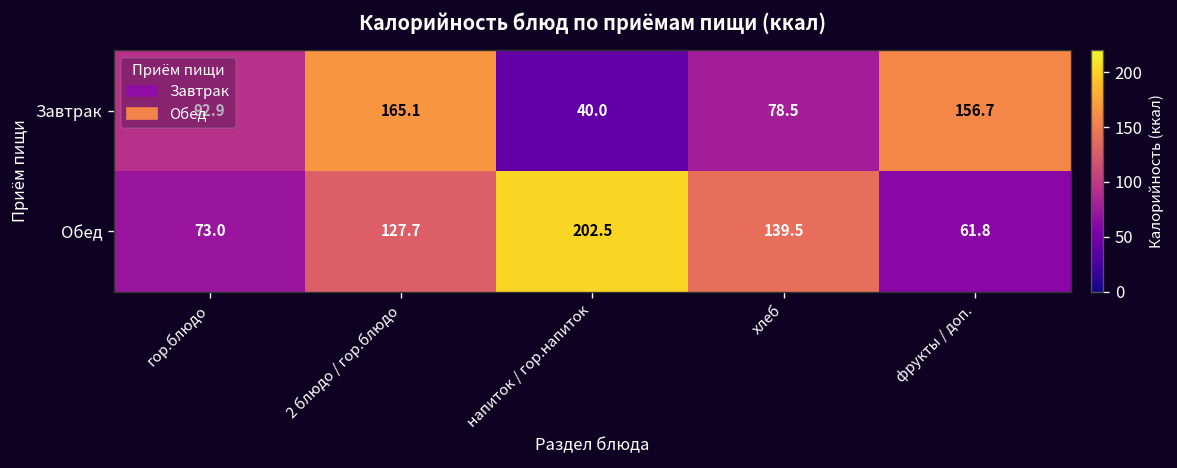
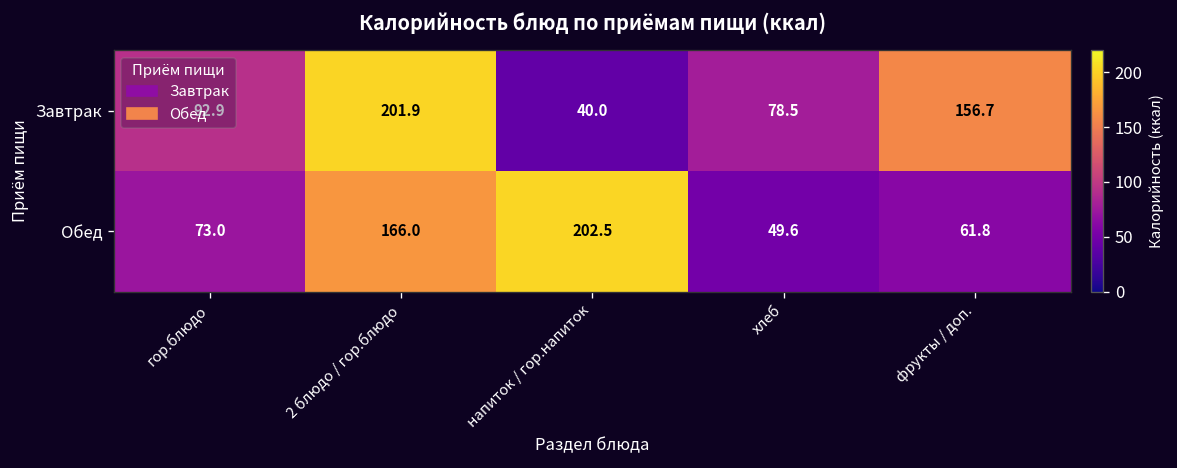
Завтрак, 2 блюдо / гор.блюдо: 165.1 -> 201.9
Обед, 2 блюдо / гор.блюдо: 127.7 -> 166.0
Обед, хлеб: 139.5 -> 49.6
